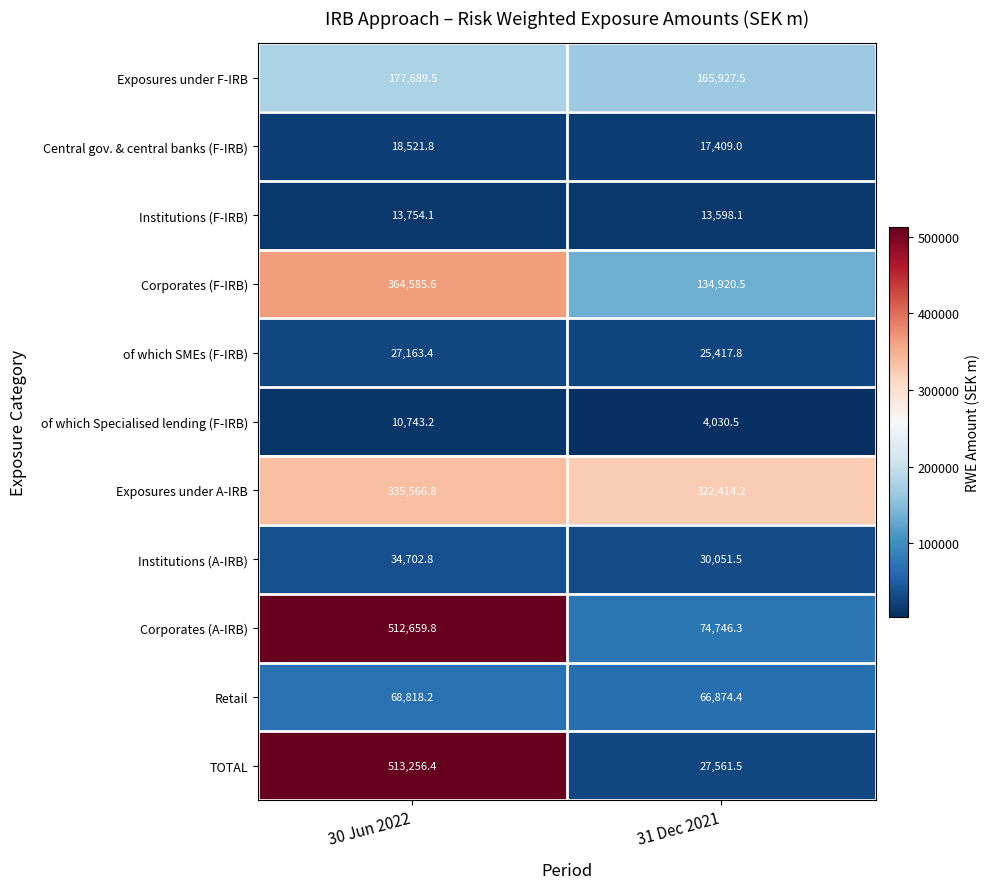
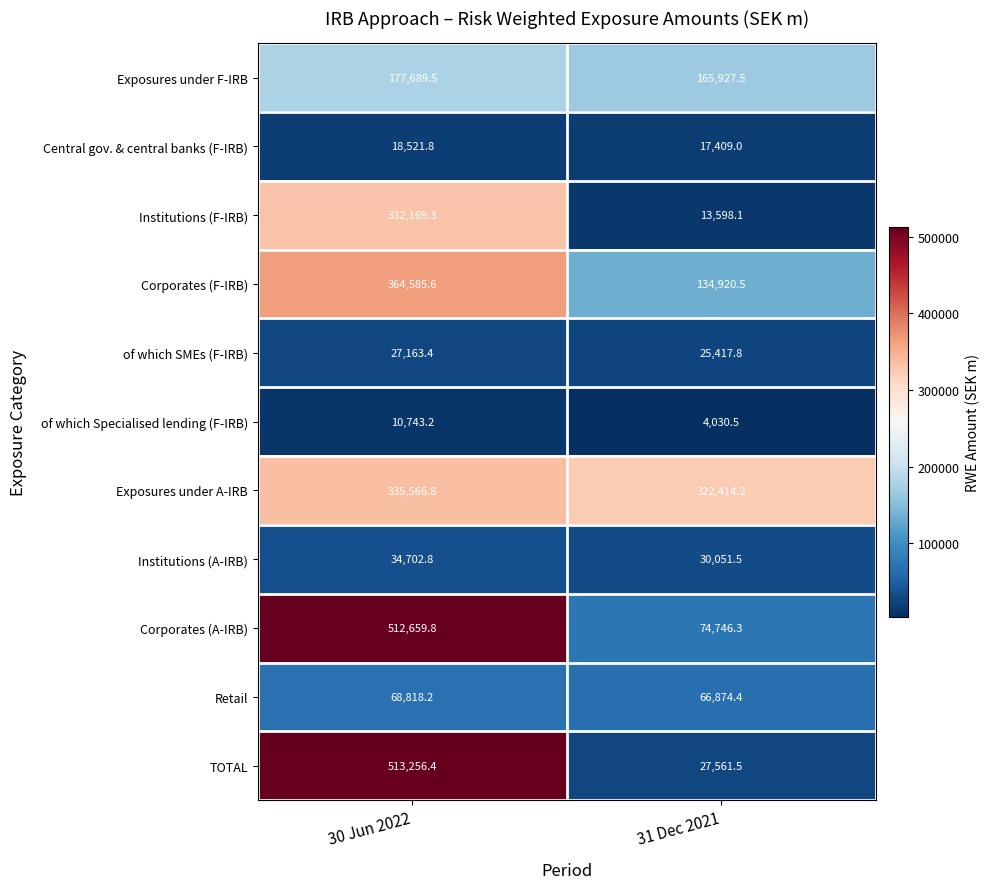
Institutions (F-IRB), 30 Jun 2022: 13,754.1 -> 332,169.3
